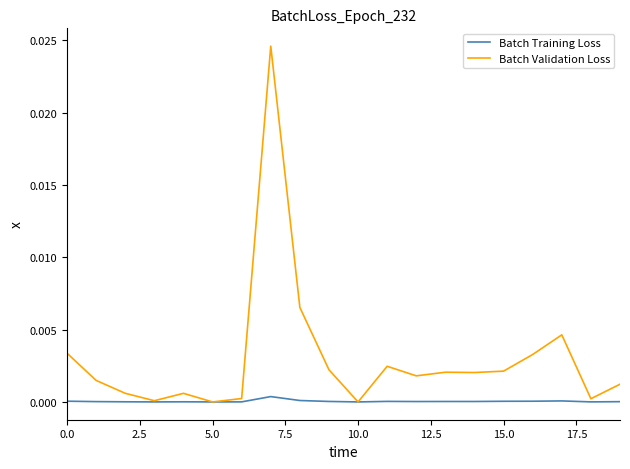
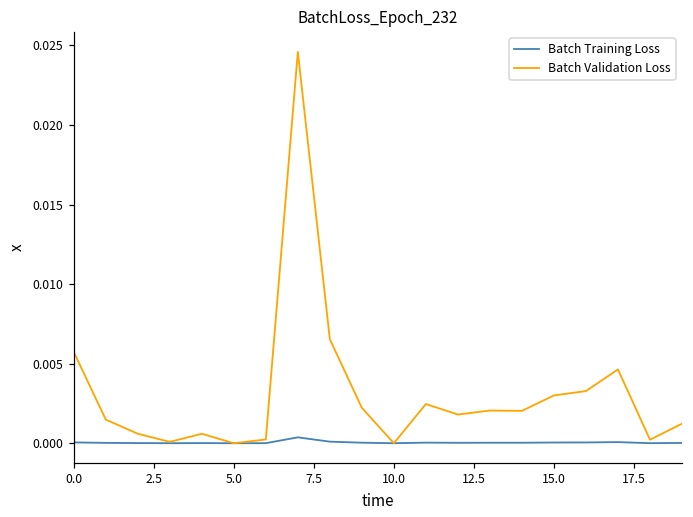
Batch Validation Loss, 0.0: 0.0034 -> 0.0057
Batch Validation Loss, 15.0: 0.0021 -> 0.0030
